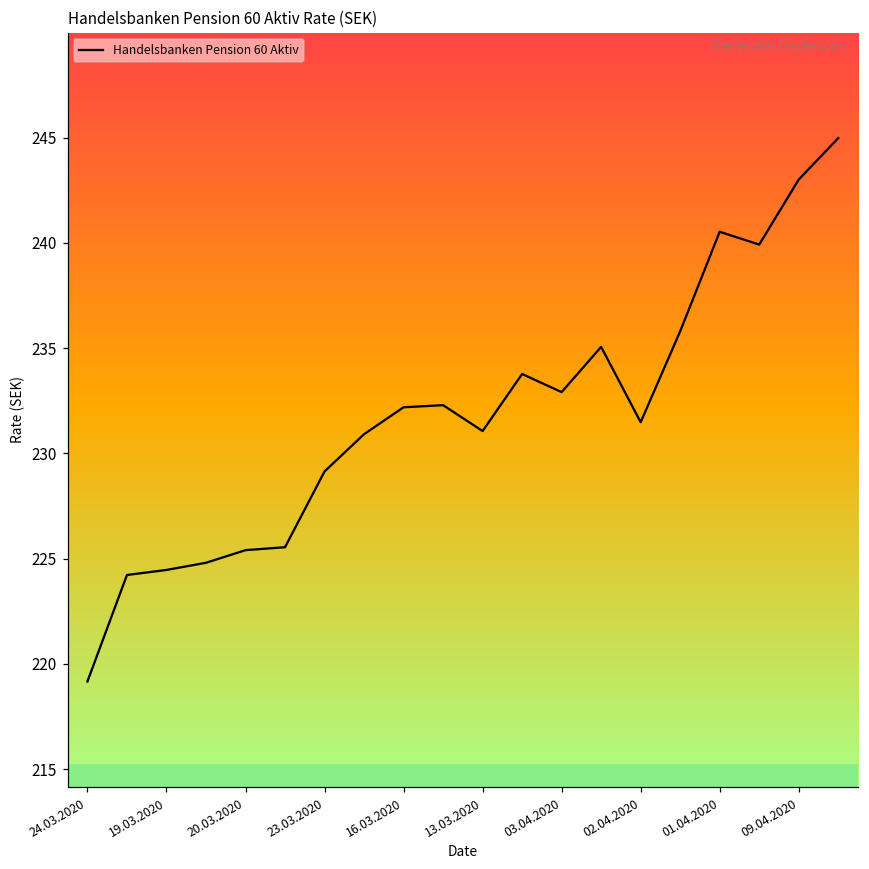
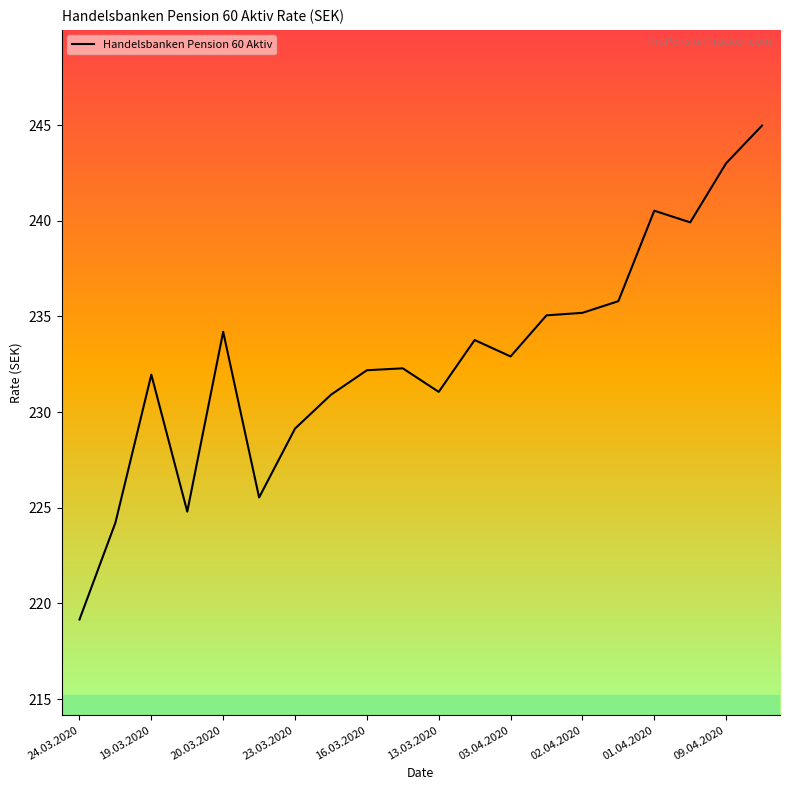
19.03.2020: 224.5 -> 232.0
20.03.2020: 225.4 -> 234.2
02.04.2020: 231.5 -> 235.2
